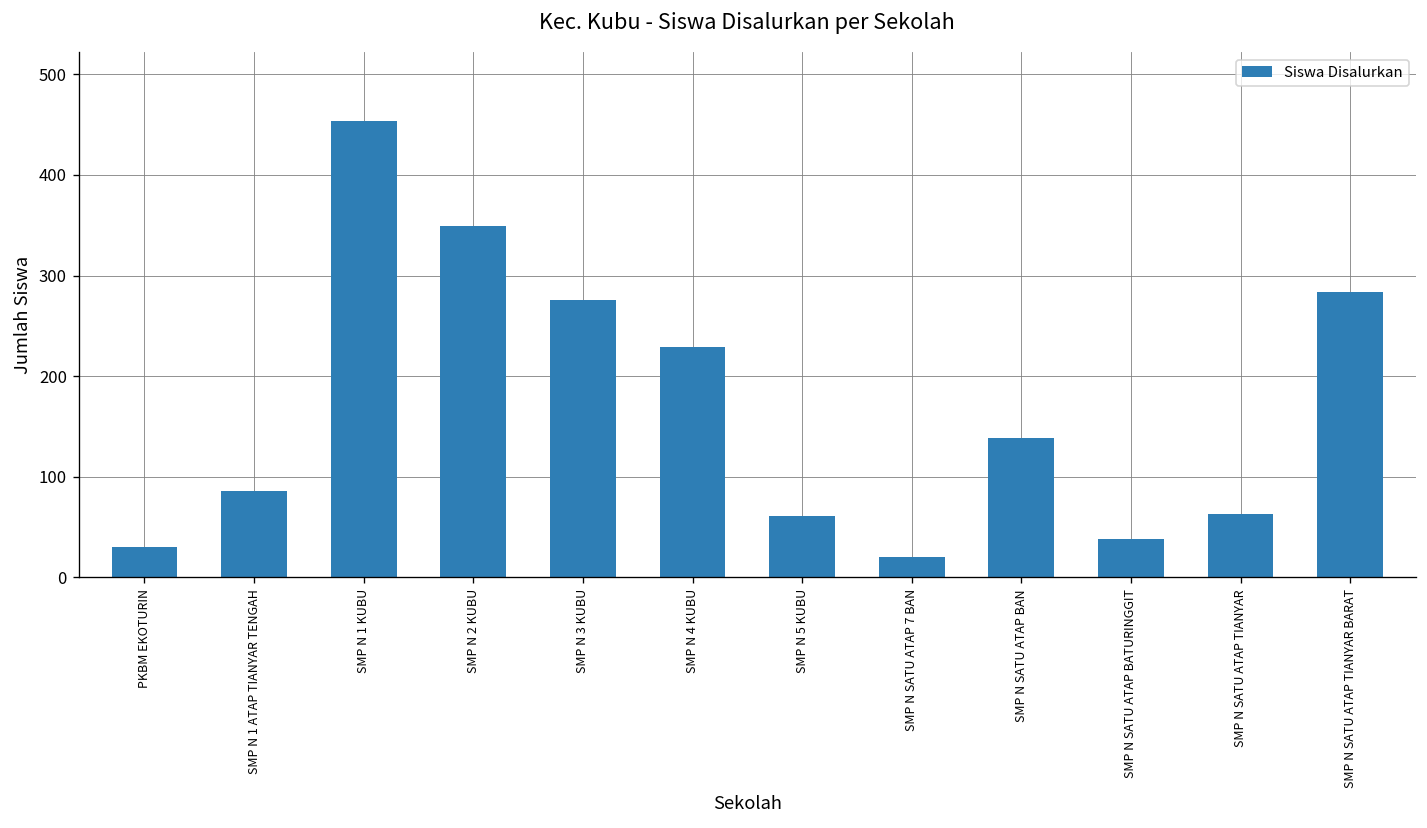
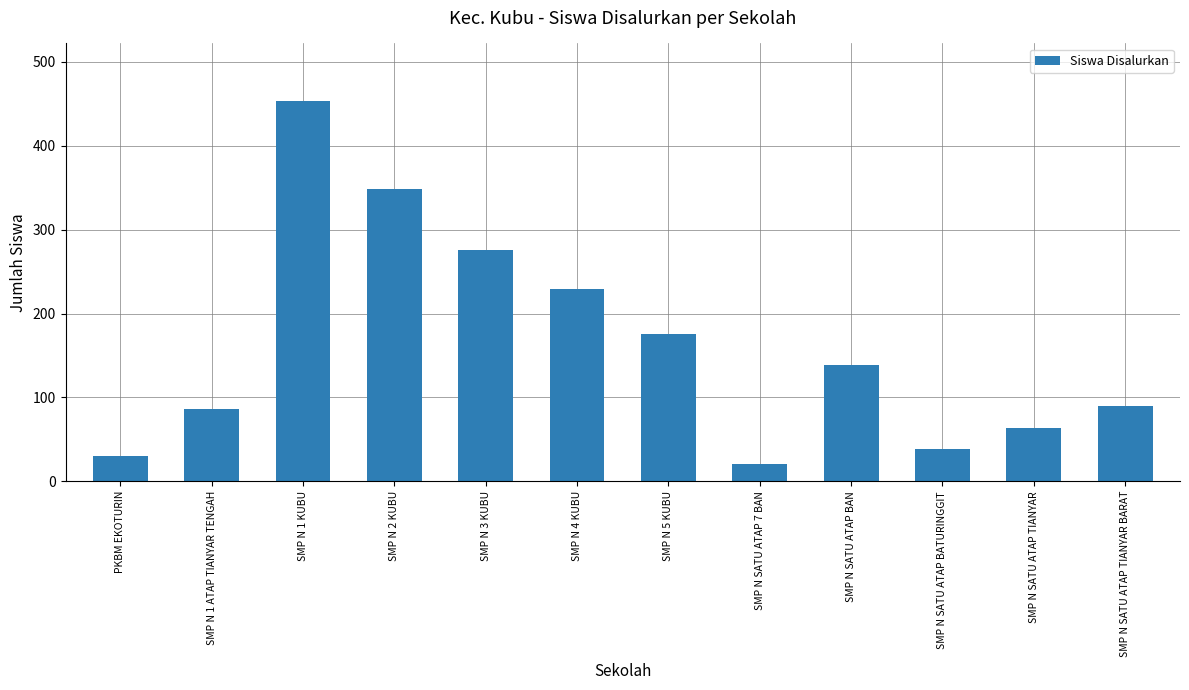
SMP N 5 KUBU: 60 -> 180
SMP N SATU ATAP TIANYAR BARAT: 280 -> 90
